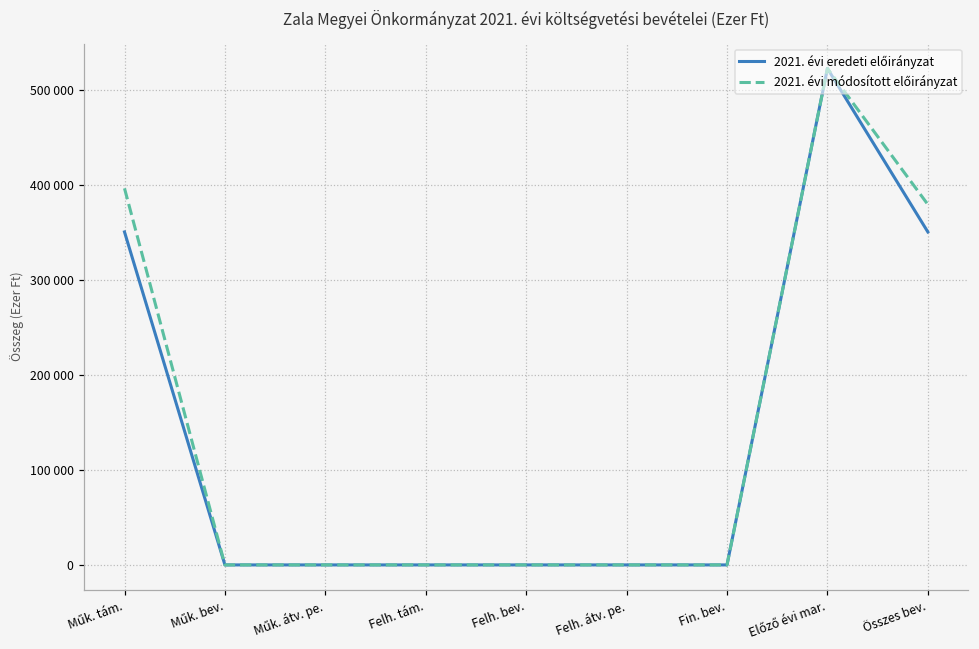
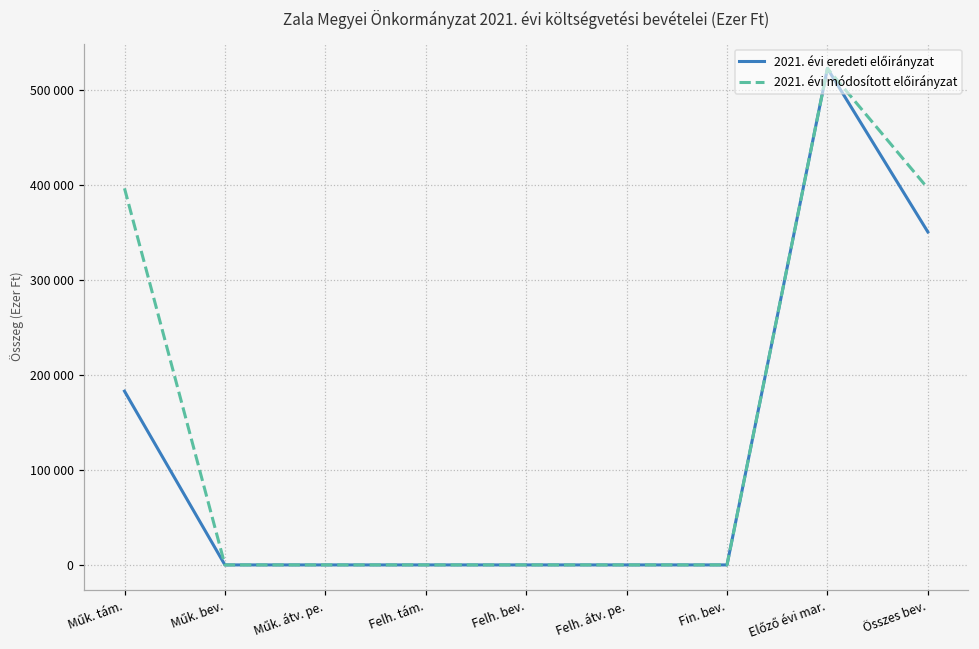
2021. évi eredeti előirányzat, Műk. tám.: 350000 -> 180000
2021. évi módosított előirányzat, Összes bev.: 380000 -> 400000
